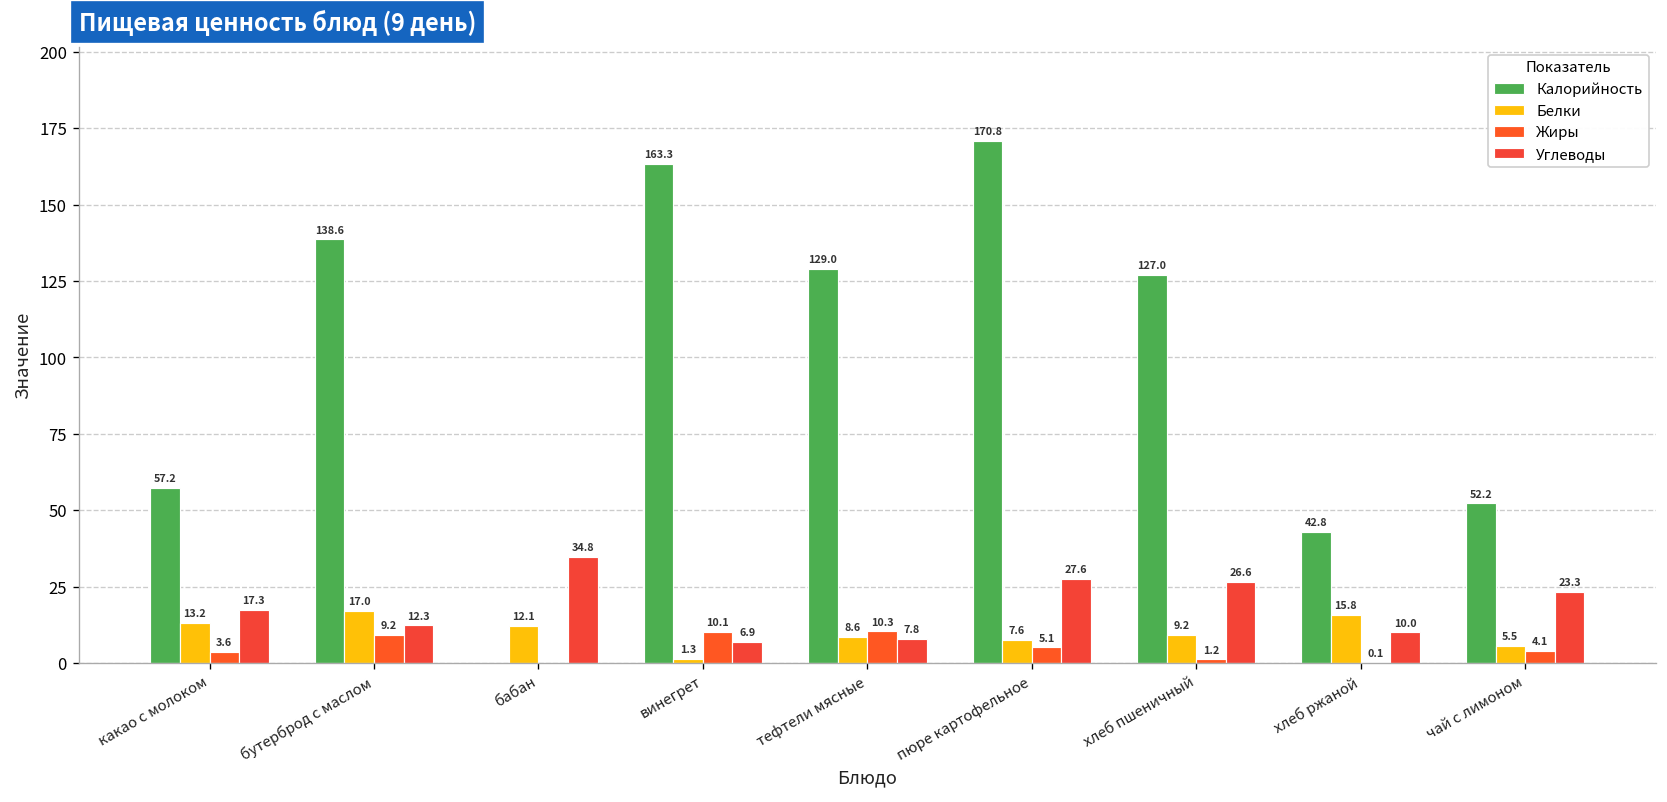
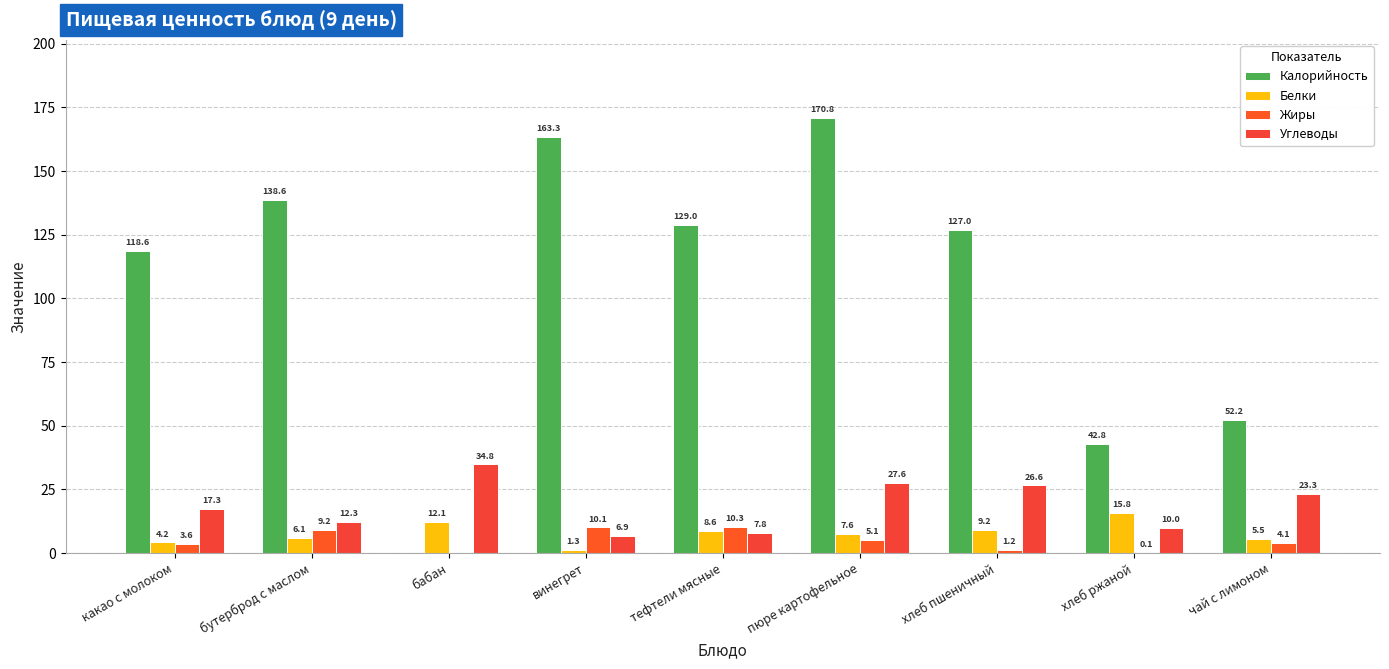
Калорийность, какао с молоком: 57.2 -> 118.6
Белки, какао с молоком: 13.2 -> 4.2
Белки, бутерброд с маслом: 17.0 -> 6.1
